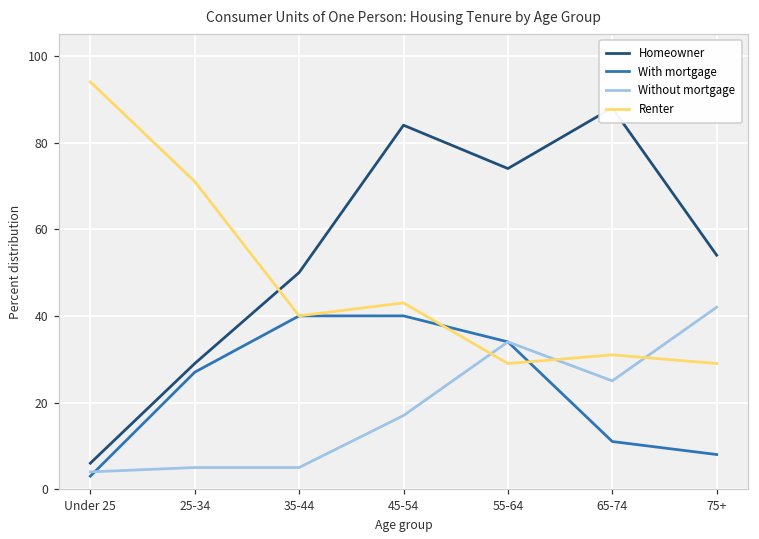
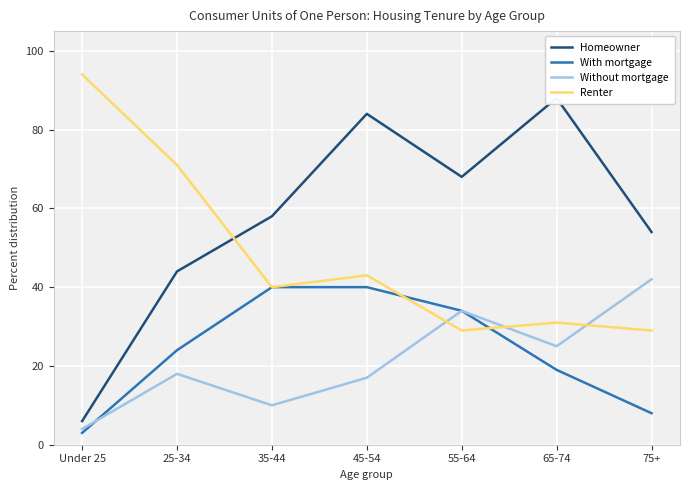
Homeowner, 25-34: 29 -> 44
With mortgage, 25-34: 27 -> 24
Without mortgage, 25-34: 5 -> 18
Homeowner, 35-44: 50 -> 58
Without mortgage, 35-44: 5 -> 10
Homeowner, 55-64: 74 -> 68
With mortgage, 65-74: 11 -> 19
